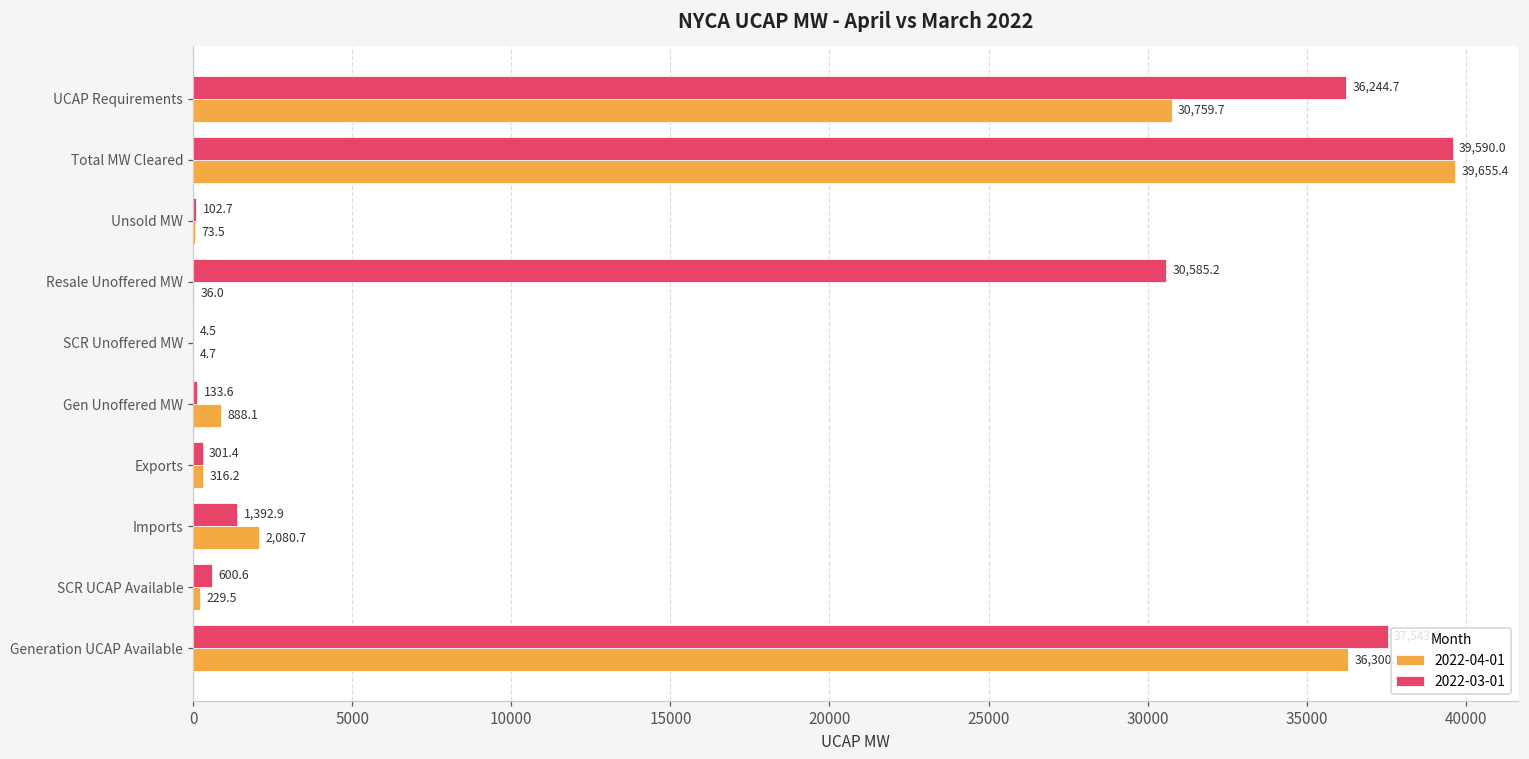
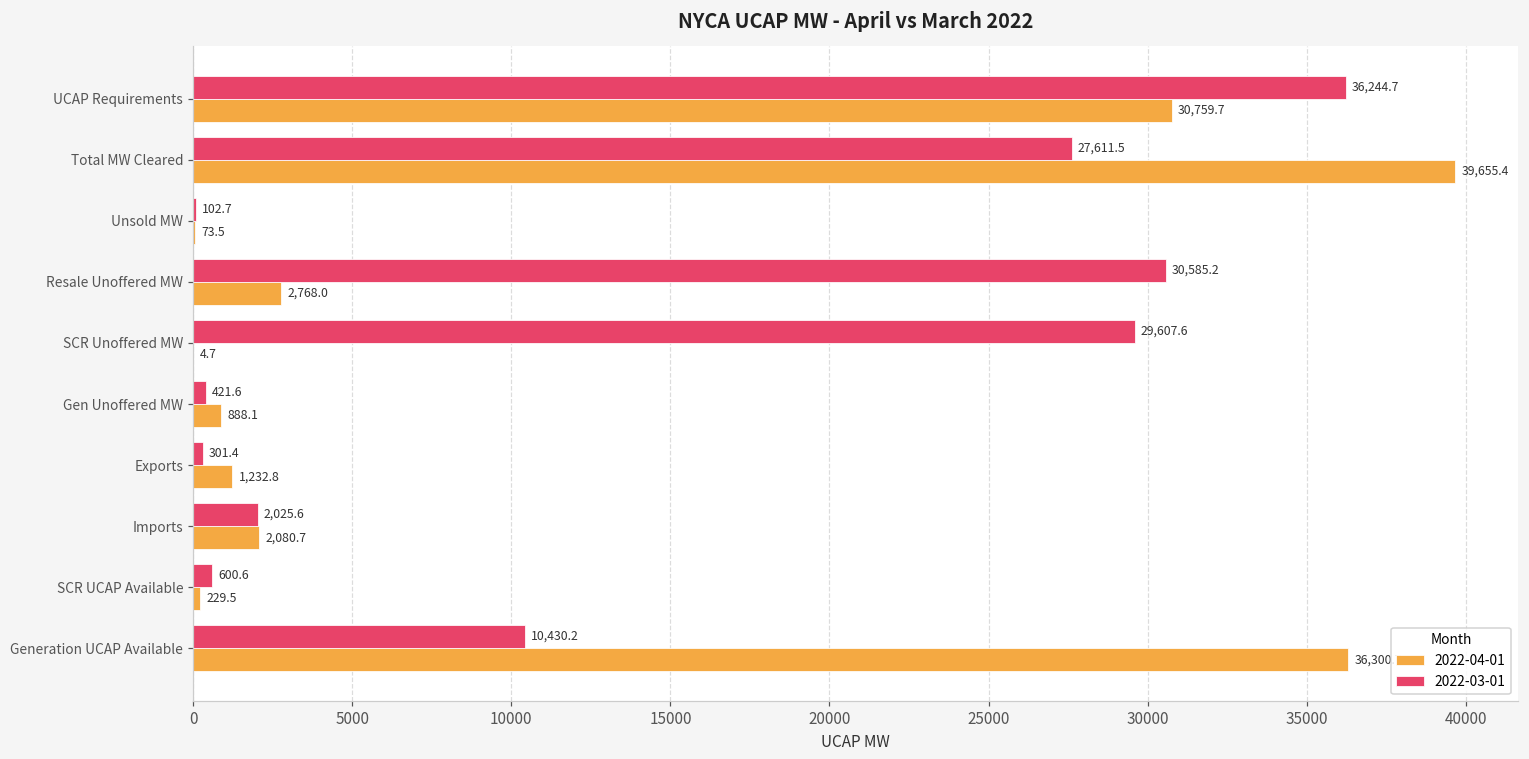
2022-03-01, Total MW Cleared: 39,590.0 -> 27,611.5
2022-04-01, Resale Unoffered MW: 36.0 -> 2,768.0
2022-03-01, SCR Unoffered MW: 4.5 -> 29,607.6
2022-03-01, Gen Unoffered MW: 133.6 -> 421.6
2022-04-01, Exports: 316.2 -> 1,232.8
2022-03-01, Imports: 1,392.9 -> 2,025.6
2022-03-01, Generation UCAP Available: 37500 -> 10400
